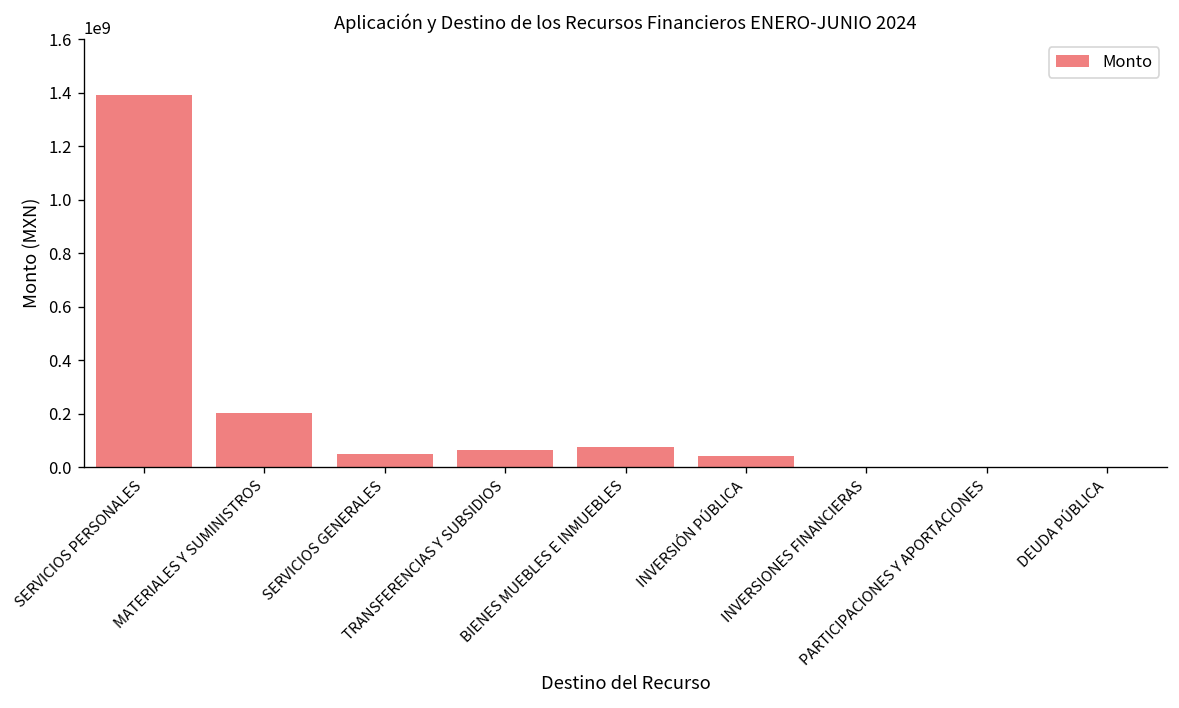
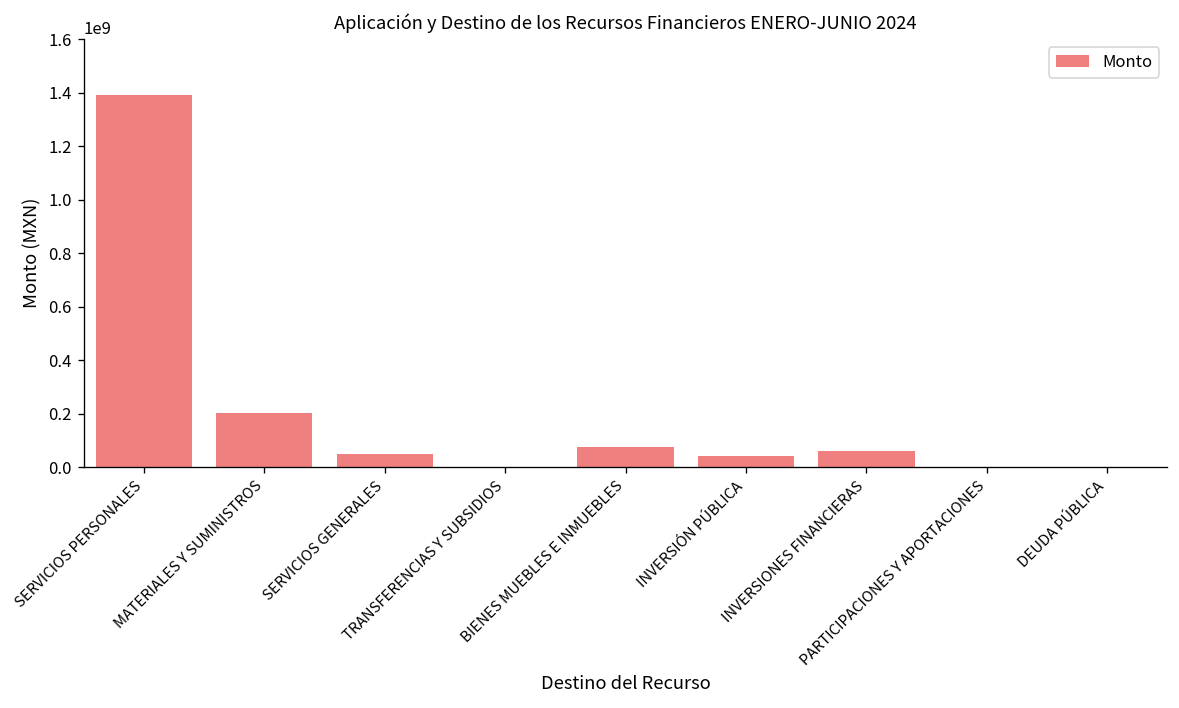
TRANSFERENCIAS Y SUBSIDIOS: 60000000 -> 0
INVERSIONES FINANCIERAS: 0 -> 60000000
